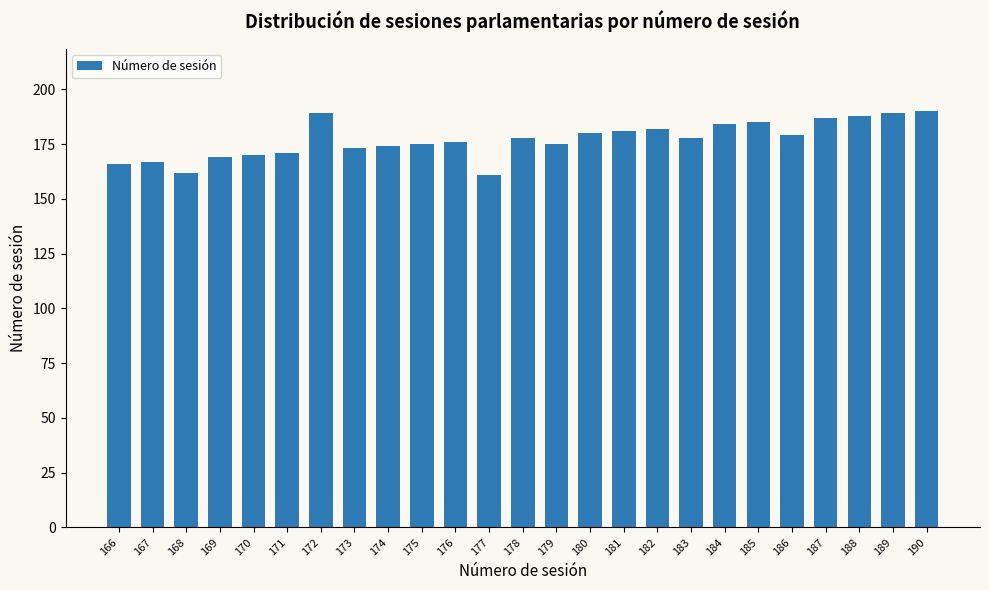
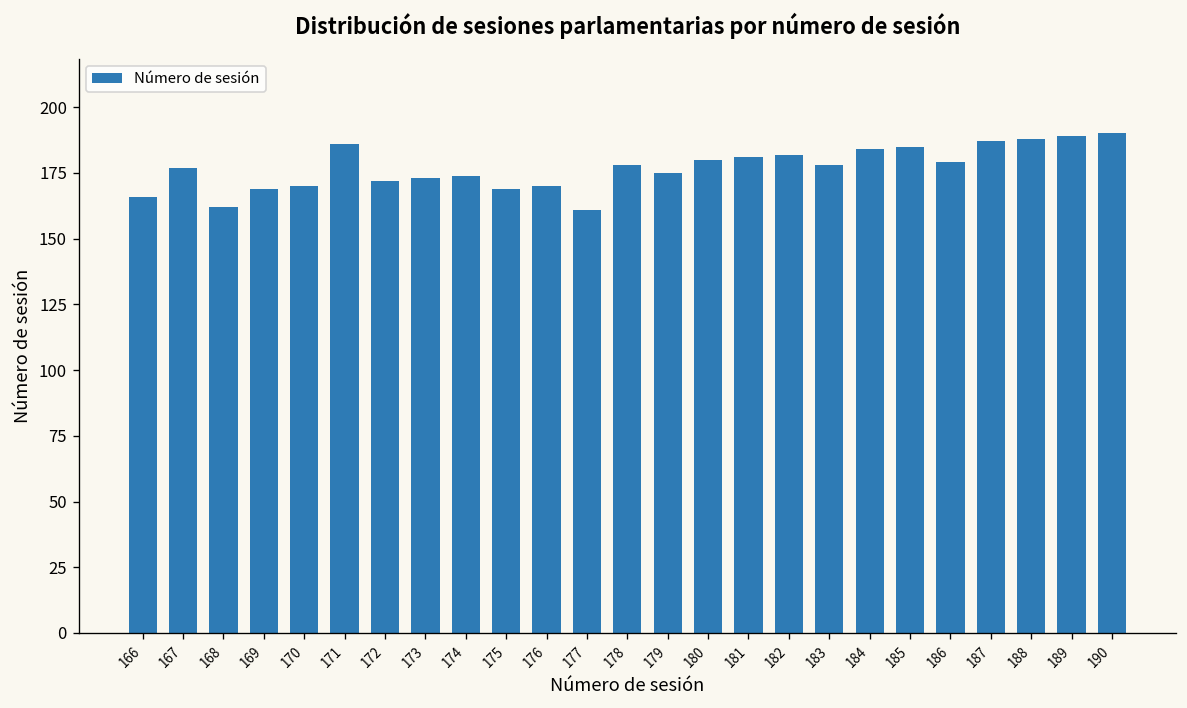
167: 167 -> 177
171: 171 -> 186
172: 189 -> 172
175: 175 -> 169
176: 176 -> 170
